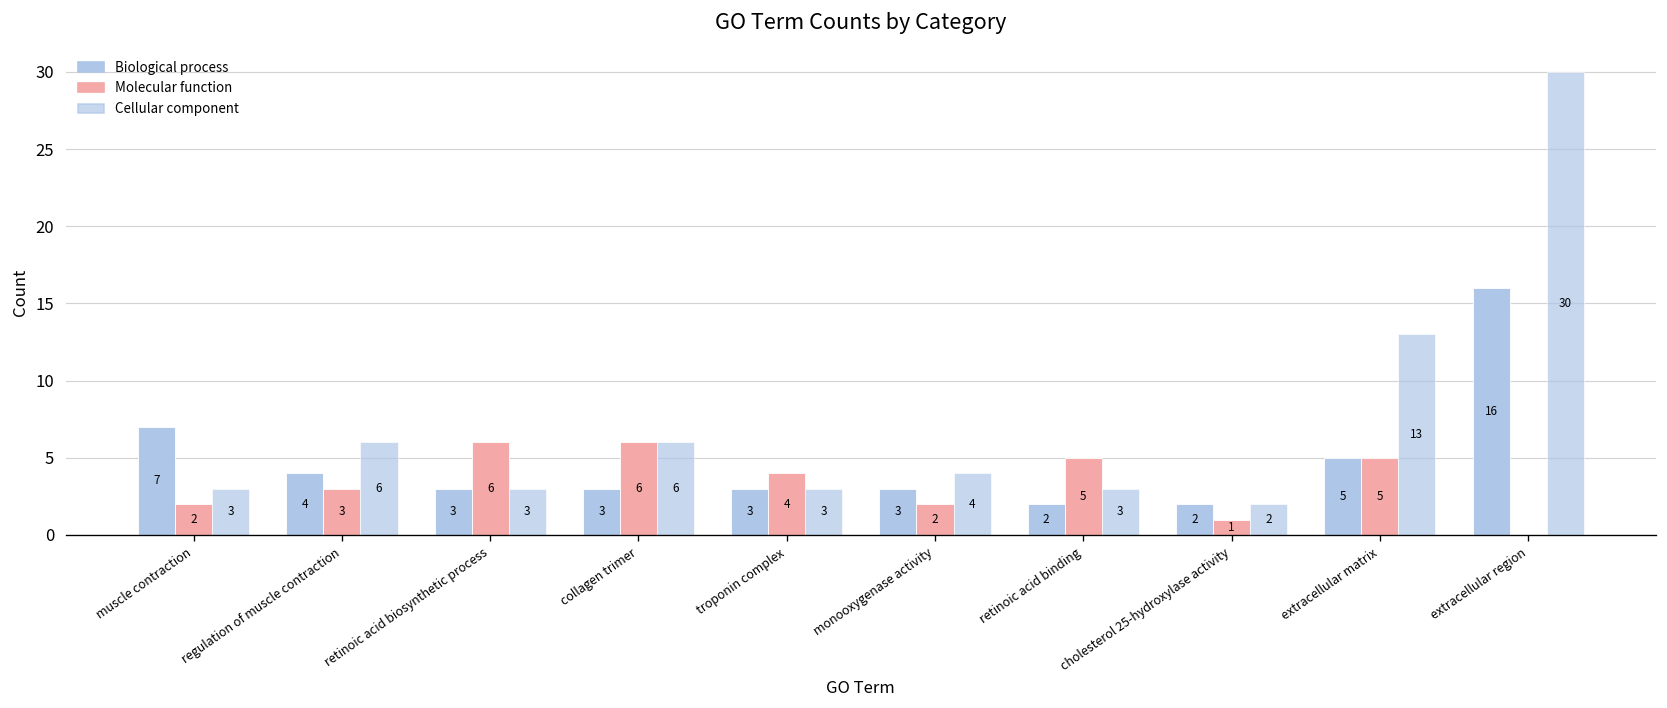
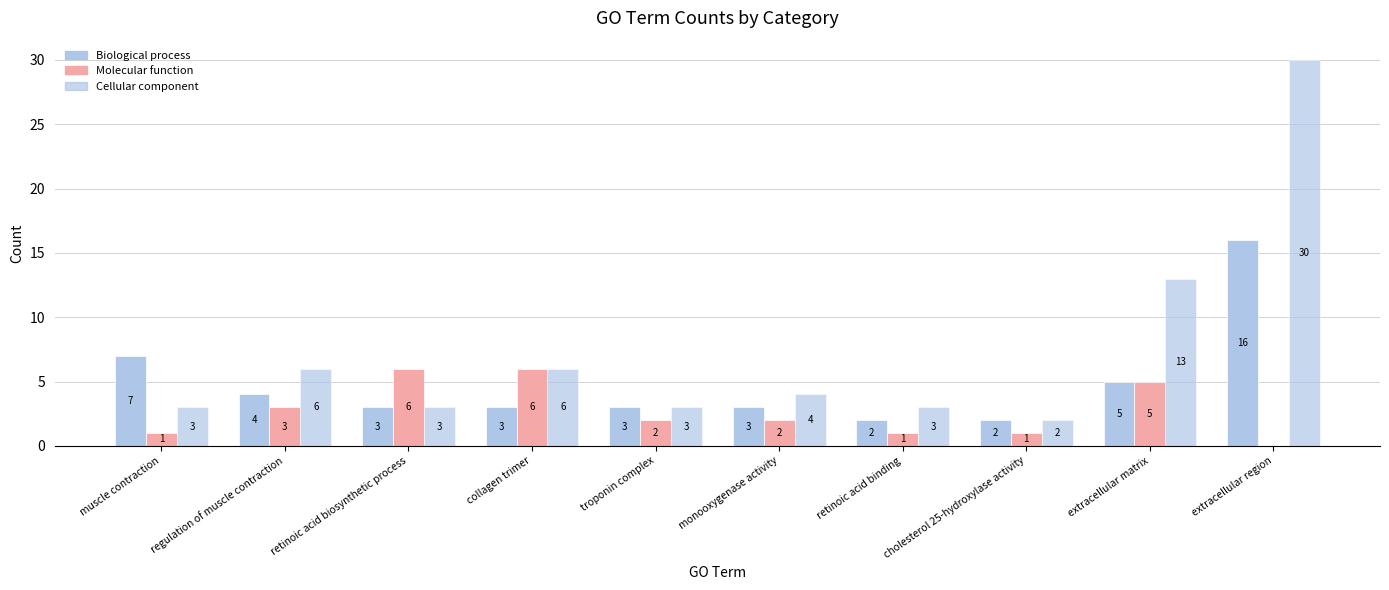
Molecular function, muscle contraction: 2 -> 1
Molecular function, troponin complex: 4 -> 2
Molecular function, retinoic acid binding: 5 -> 1
